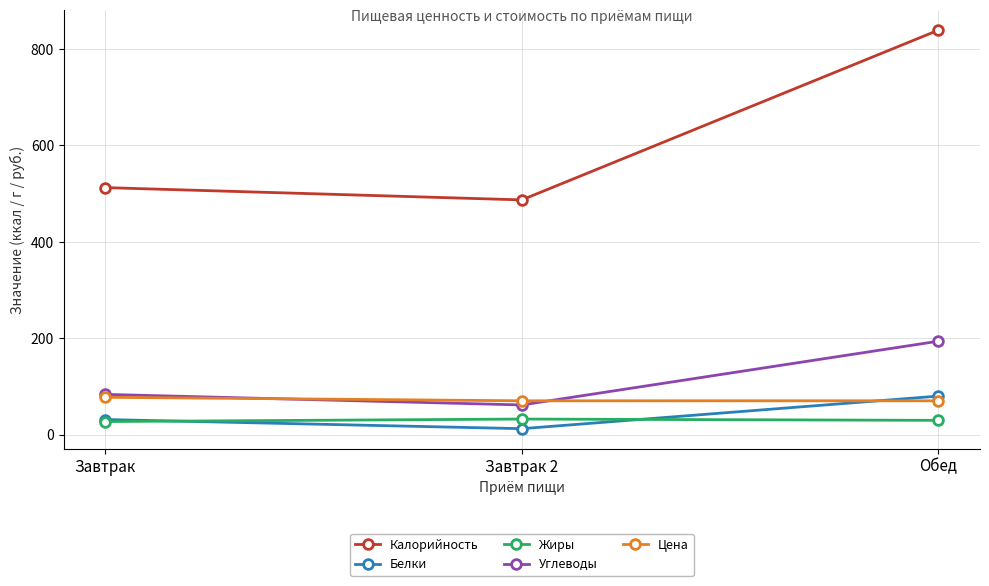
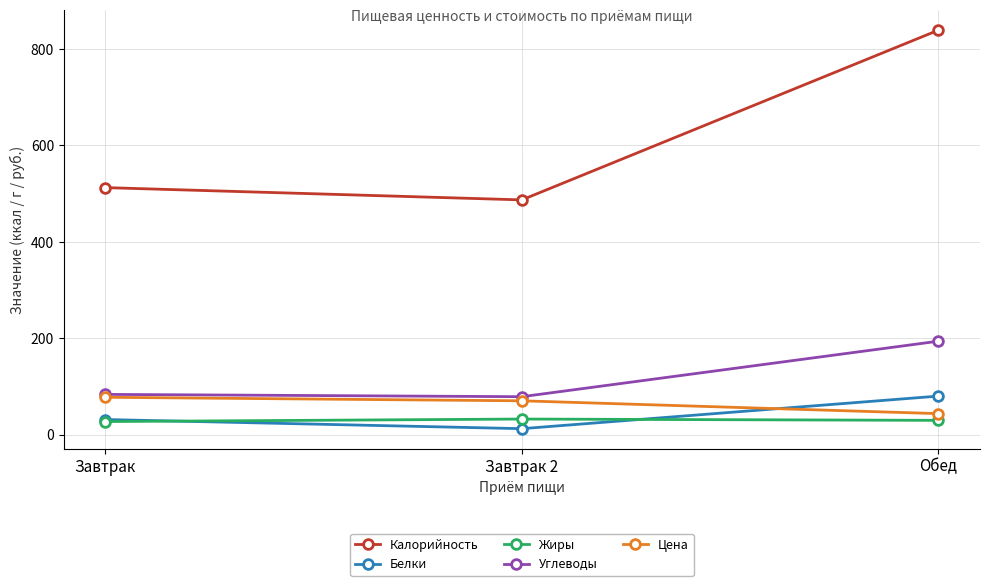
Углеводы, Завтрак 2: 60 -> 80
Цена, Обед: 70 -> 40
